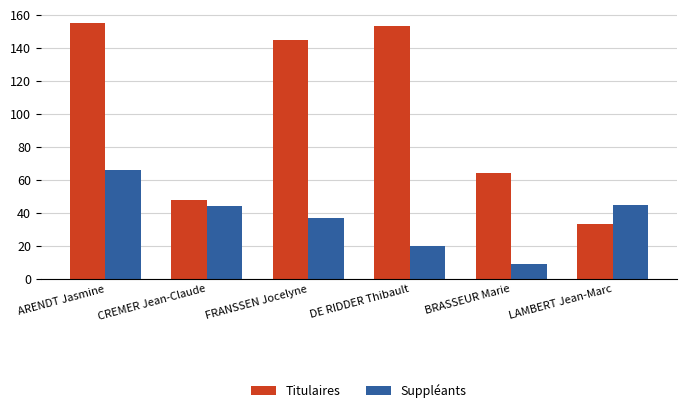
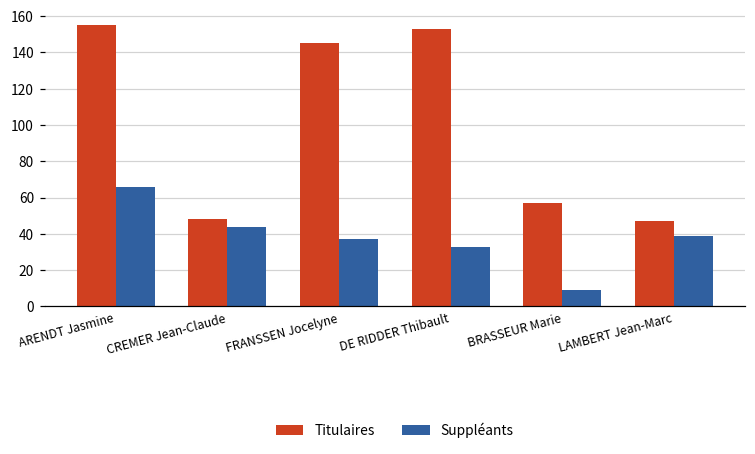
Suppléants, DE RIDDER Thibault: 20 -> 33
Titulaires, BRASSEUR Marie: 64 -> 57
Titulaires, LAMBERT Jean-Marc: 33 -> 47
Suppléants, LAMBERT Jean-Marc: 45 -> 39
